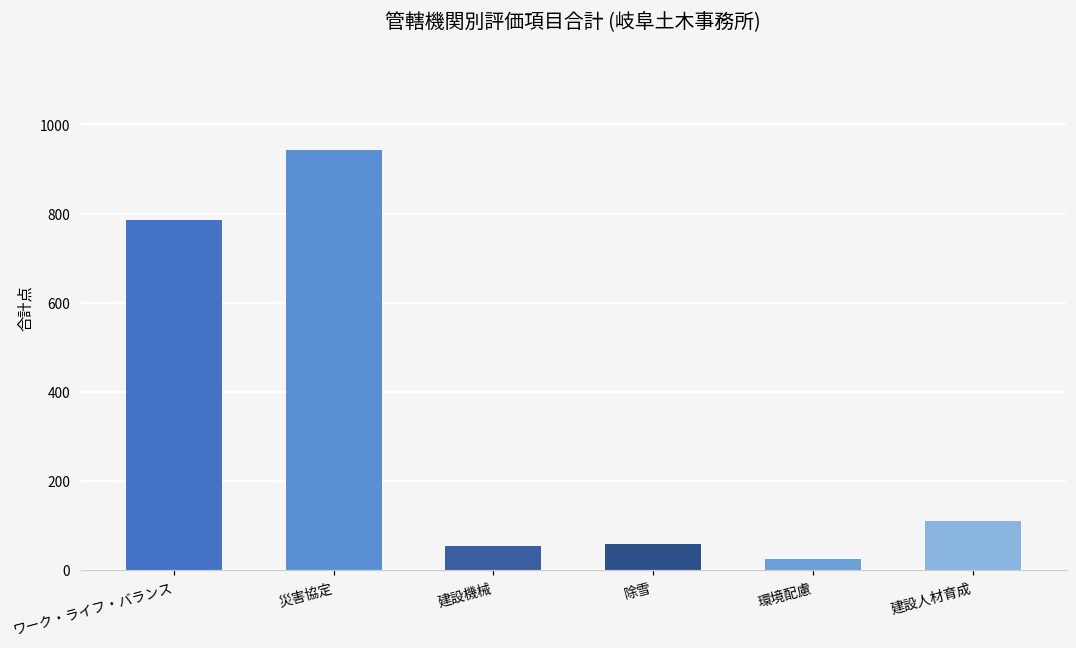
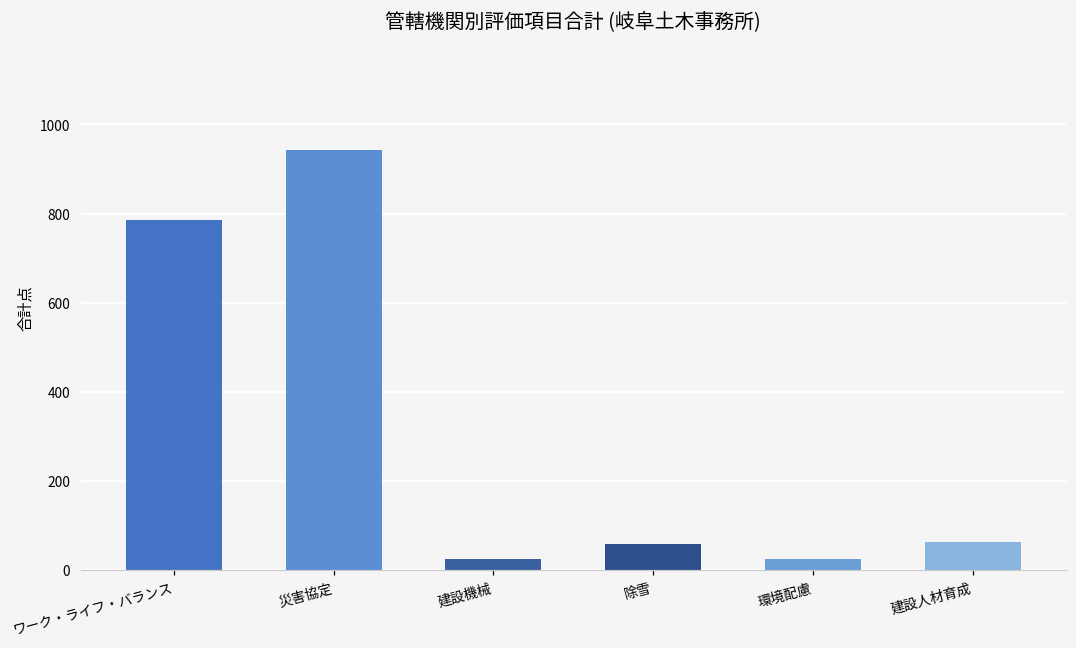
建設機械: 50 -> 20
建設人材育成: 110 -> 60
